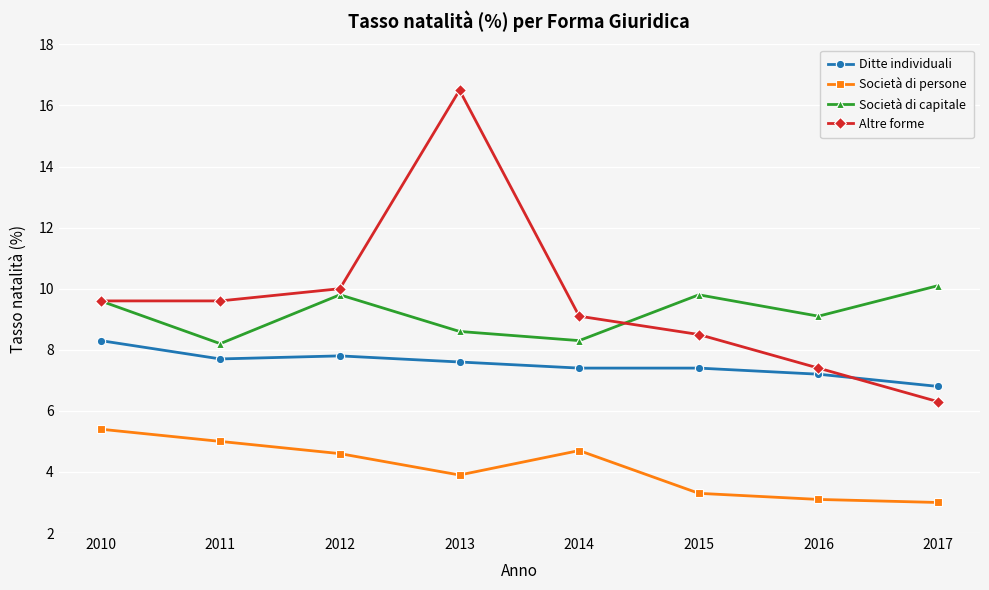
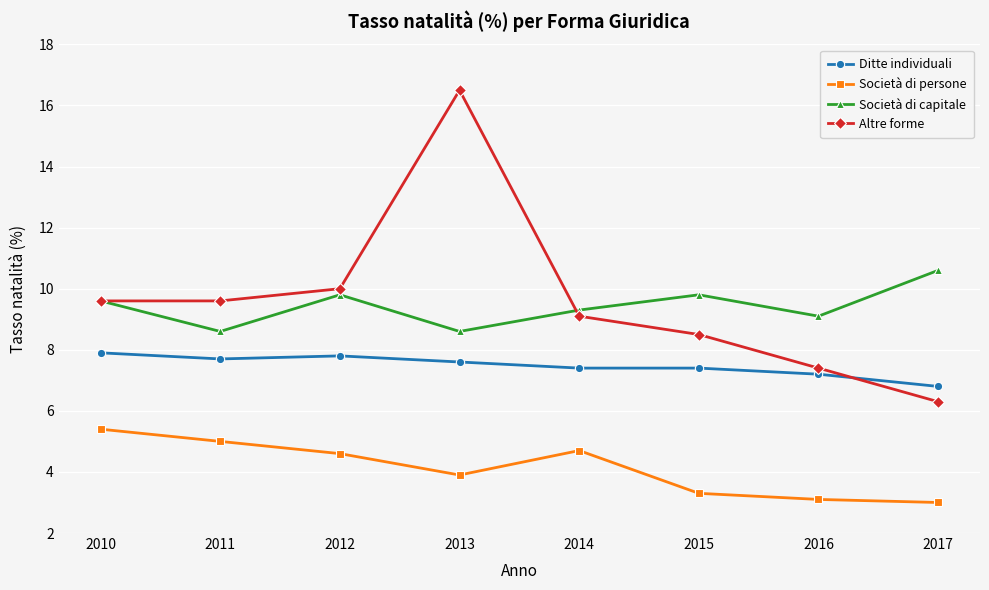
Ditte individuali, 2010: 8.3 -> 7.9
Società di capitale, 2011: 8.2 -> 8.6
Società di capitale, 2014: 8.3 -> 9.3
Società di capitale, 2017: 10.1 -> 10.6
